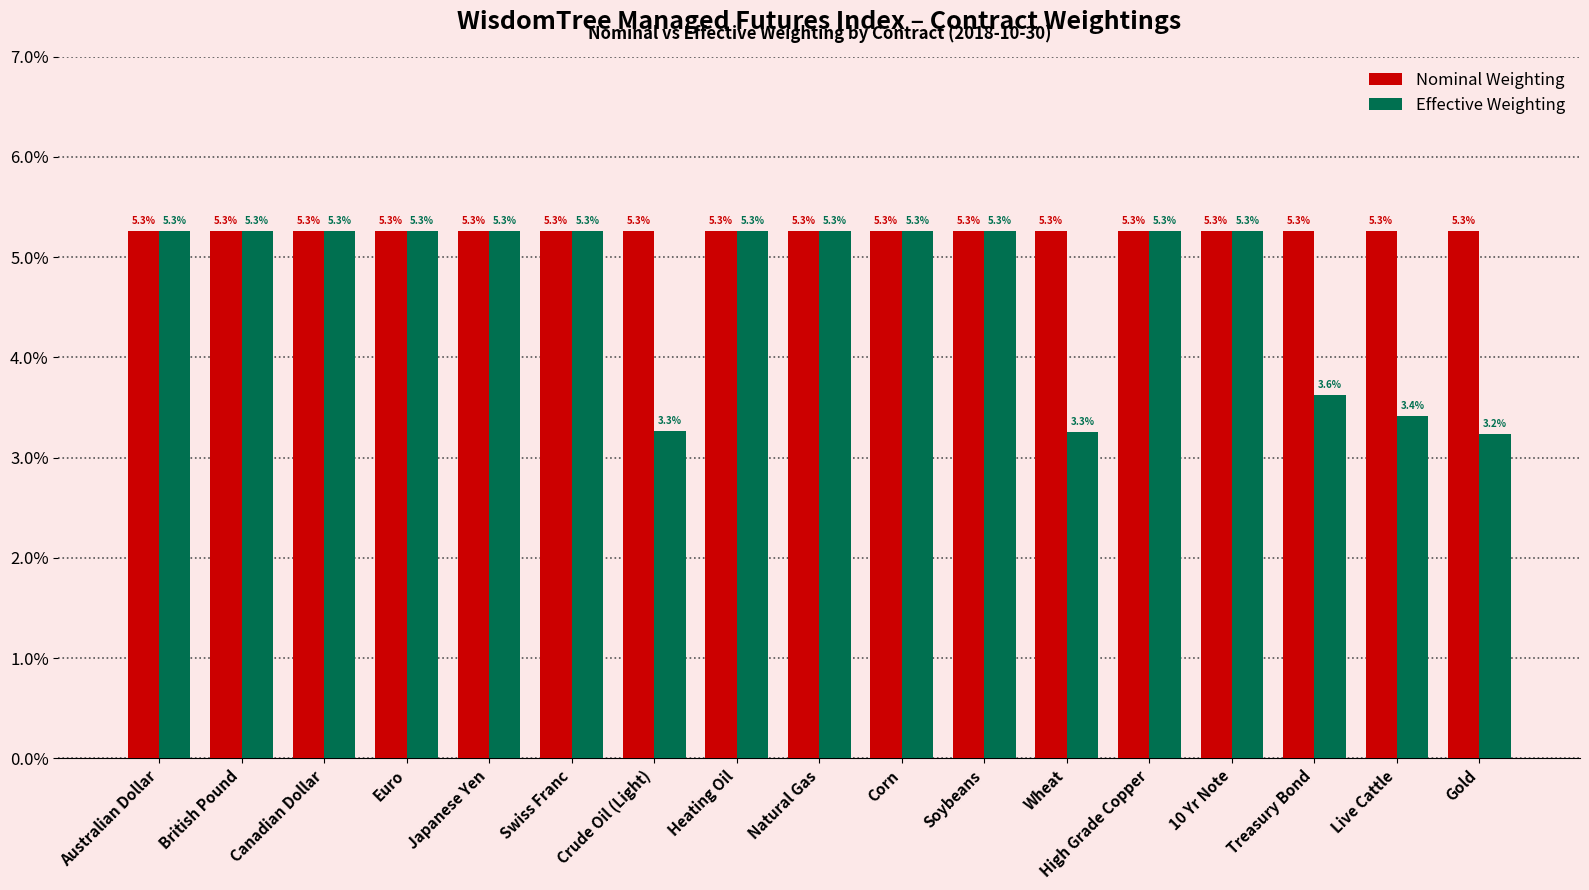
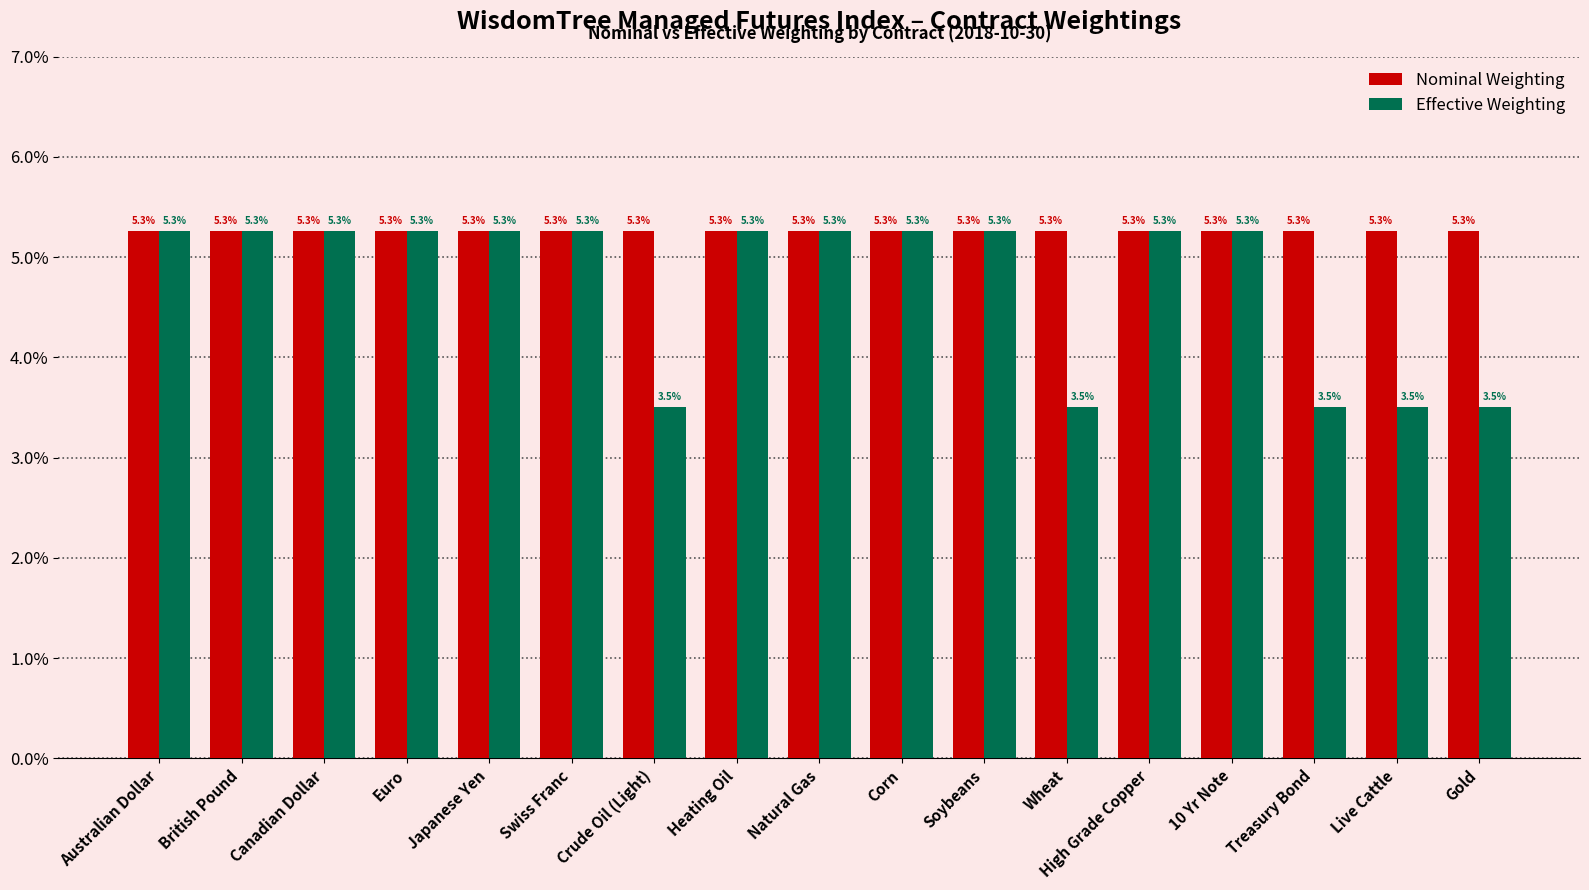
Effective Weighting, Crude Oil (Light): 3.3% -> 3.5%
Effective Weighting, Wheat: 3.3% -> 3.5%
Effective Weighting, Treasury Bond: 3.6% -> 3.5%
Effective Weighting, Live Cattle: 3.4% -> 3.5%
Effective Weighting, Gold: 3.2% -> 3.5%
